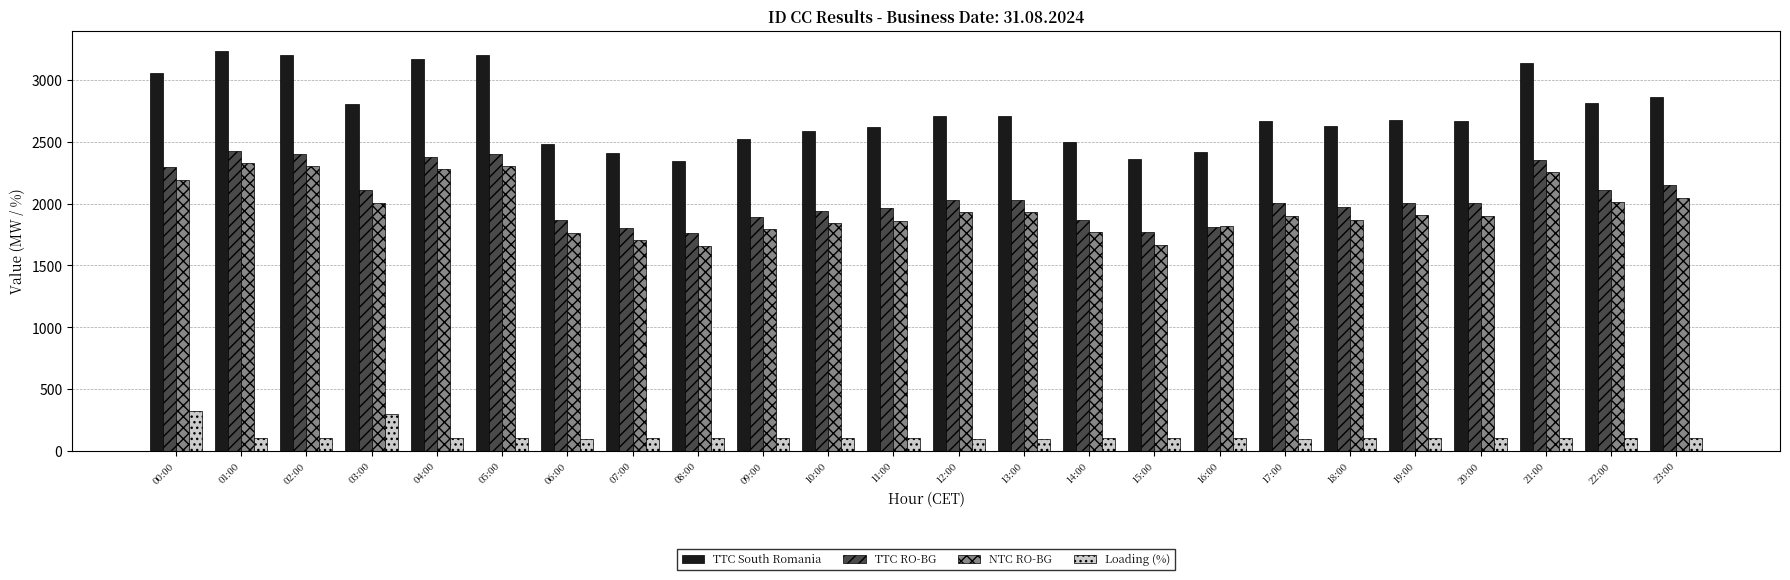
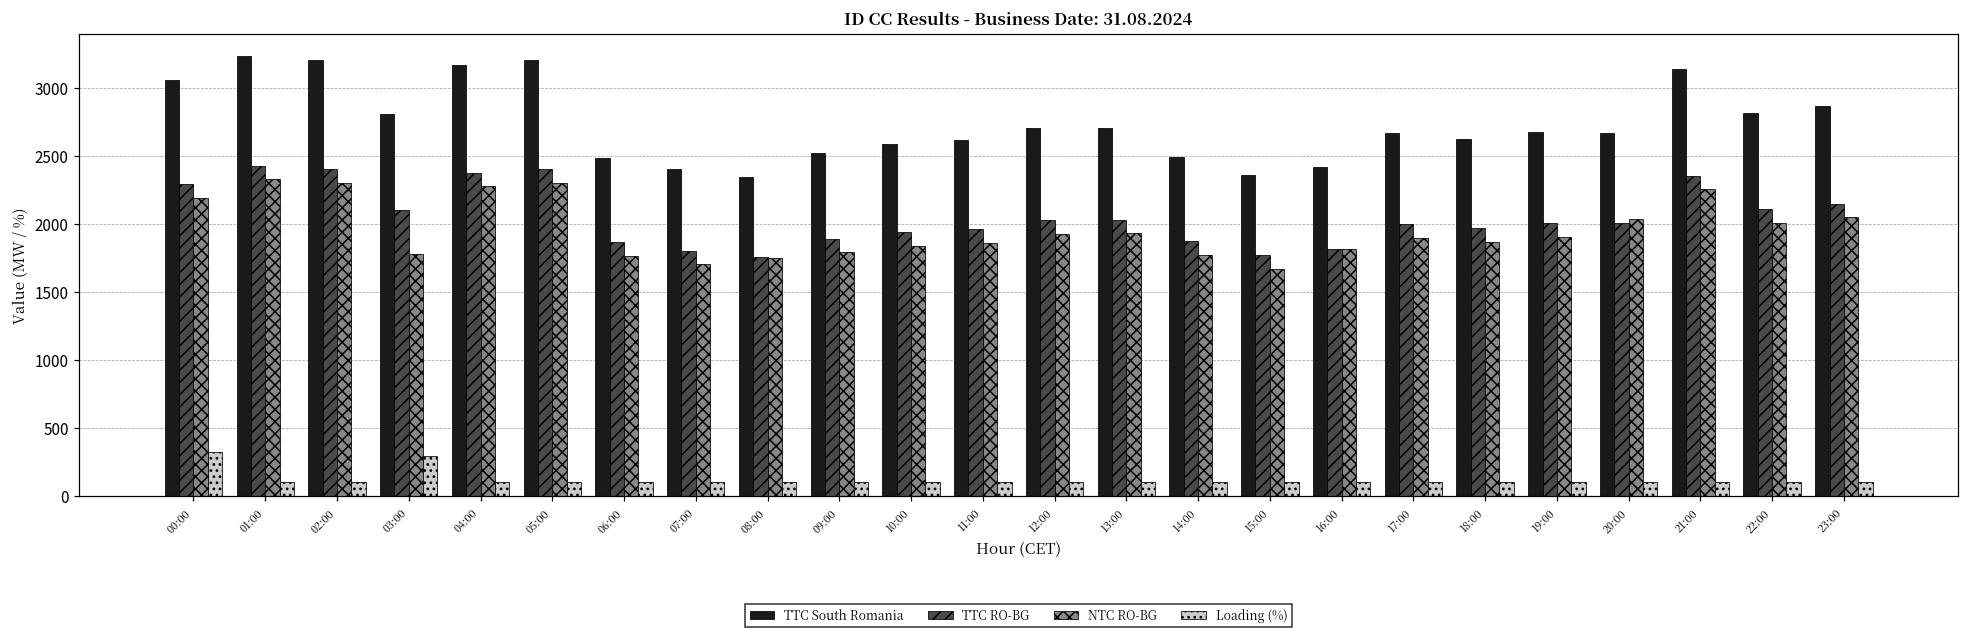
NTC RO-BG, 03:00: 2010 -> 1780
NTC RO-BG, 08:00: 1660 -> 1750
NTC RO-BG, 20:00: 1900 -> 2030
